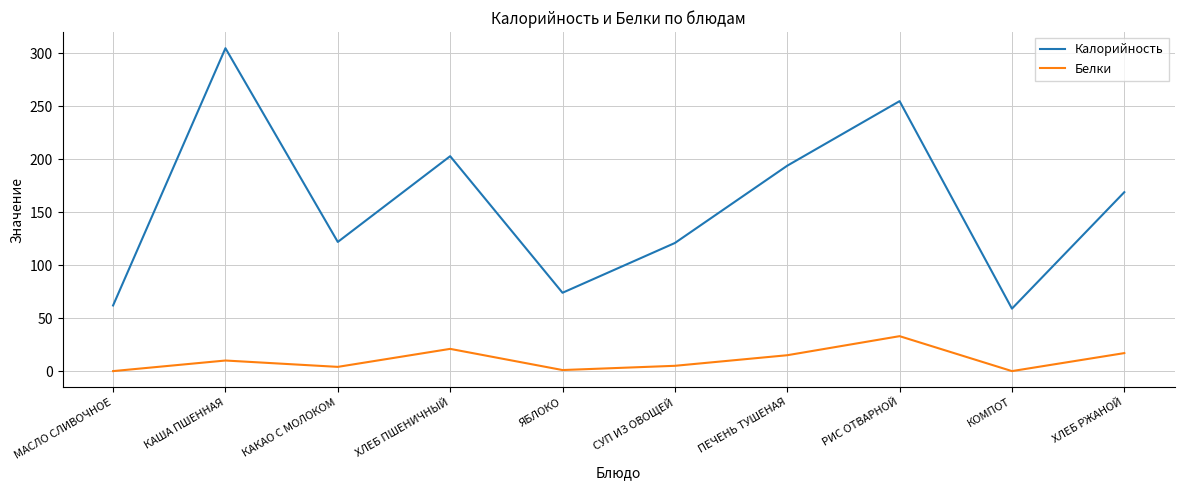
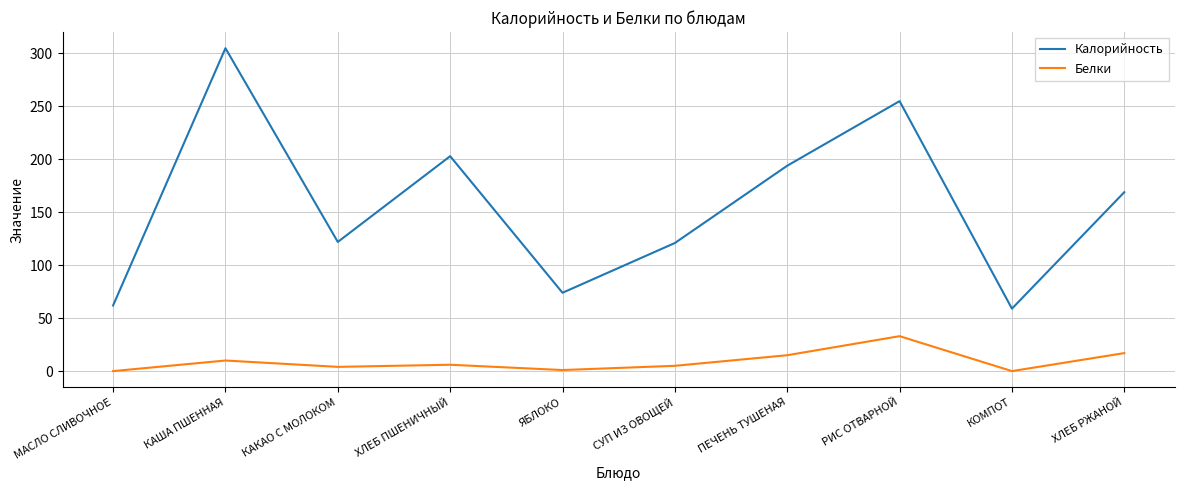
Белки, ХЛЕБ ПШЕНИЧНЫЙ: 21 -> 6
